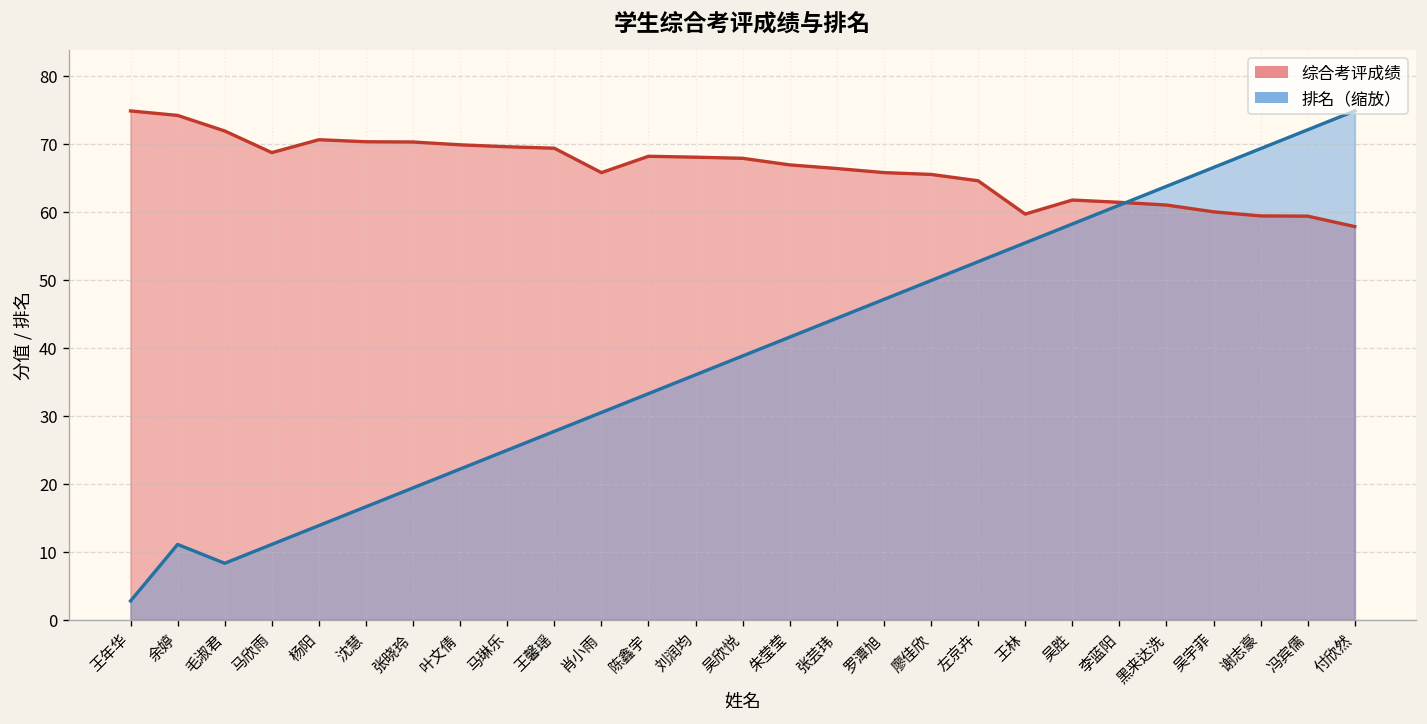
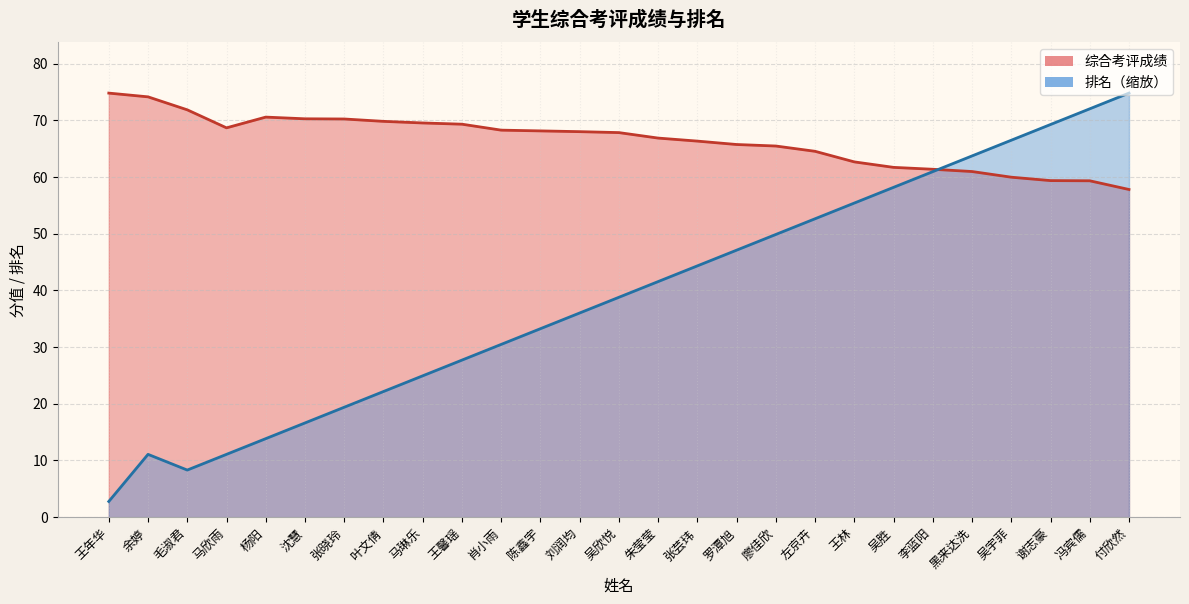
综合考评成绩, 肖小雨: 66 -> 68
综合考评成绩, 王林: 60 -> 63
